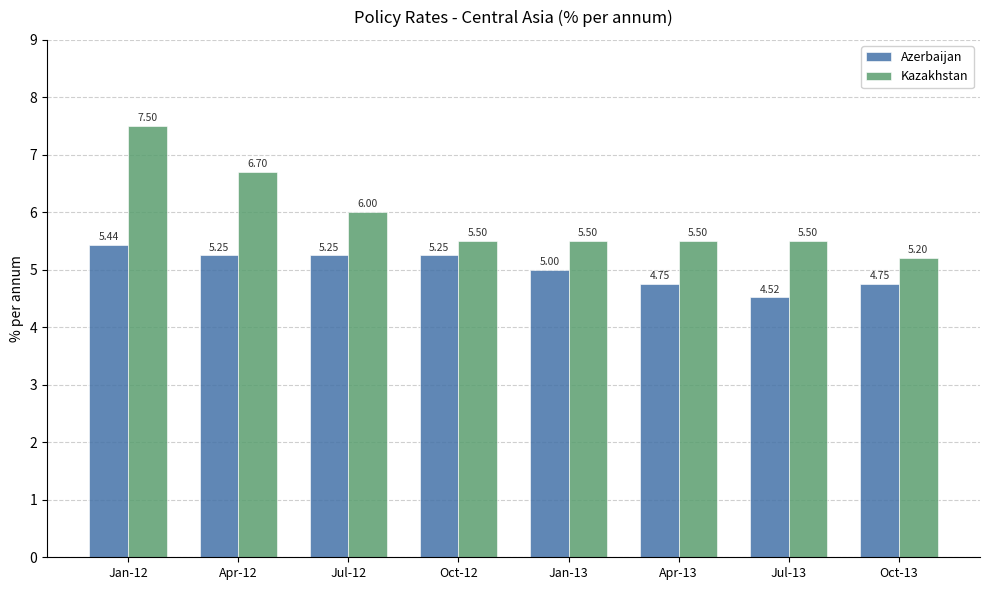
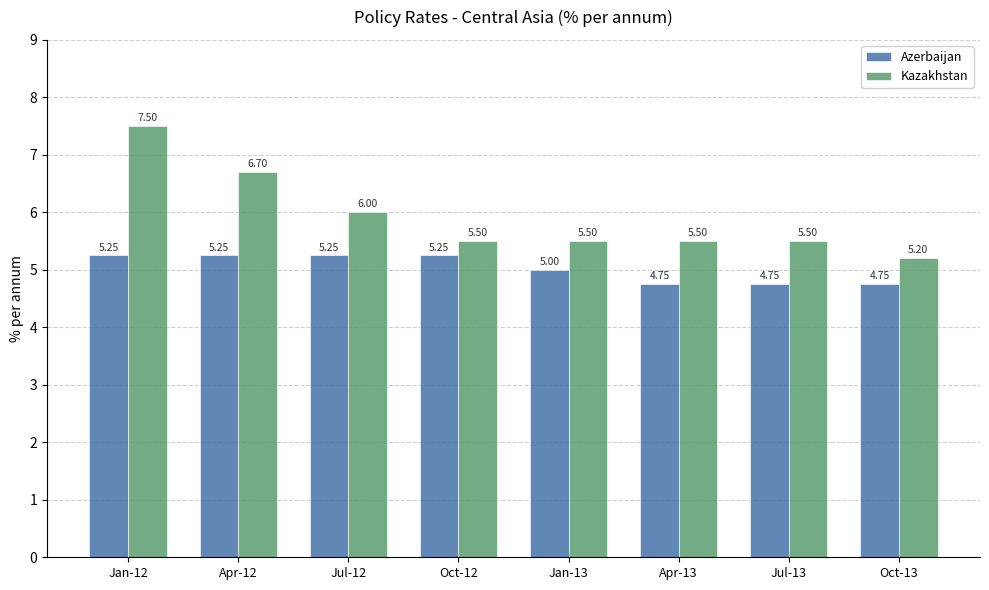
Azerbaijan, Jan-12: 5.44 -> 5.25
Azerbaijan, Jul-13: 4.52 -> 4.75
